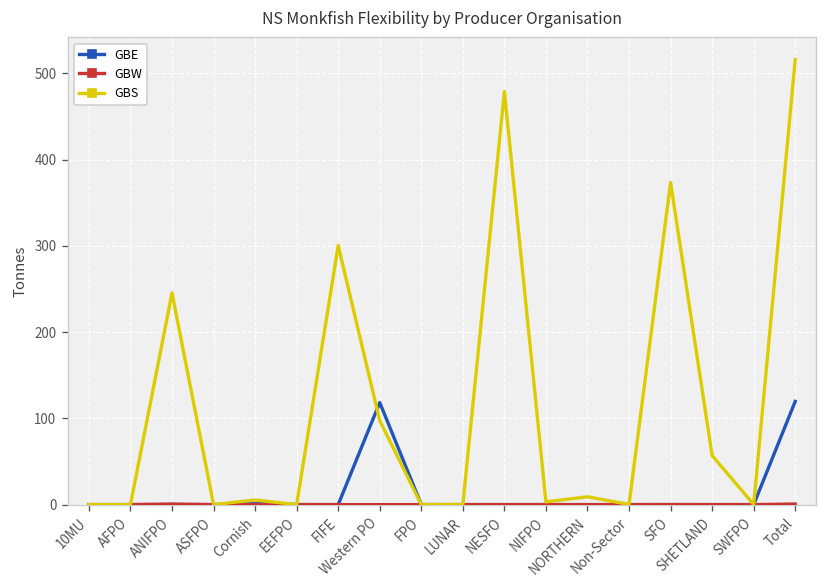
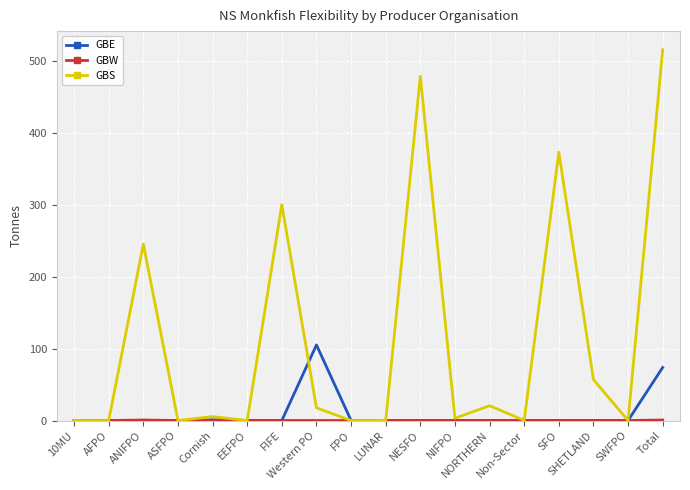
GBE, Western PO: 120 -> 110
GBS, Western PO: 100 -> 20
GBS, NORTHERN: 10 -> 20
GBE, Total: 120 -> 70
